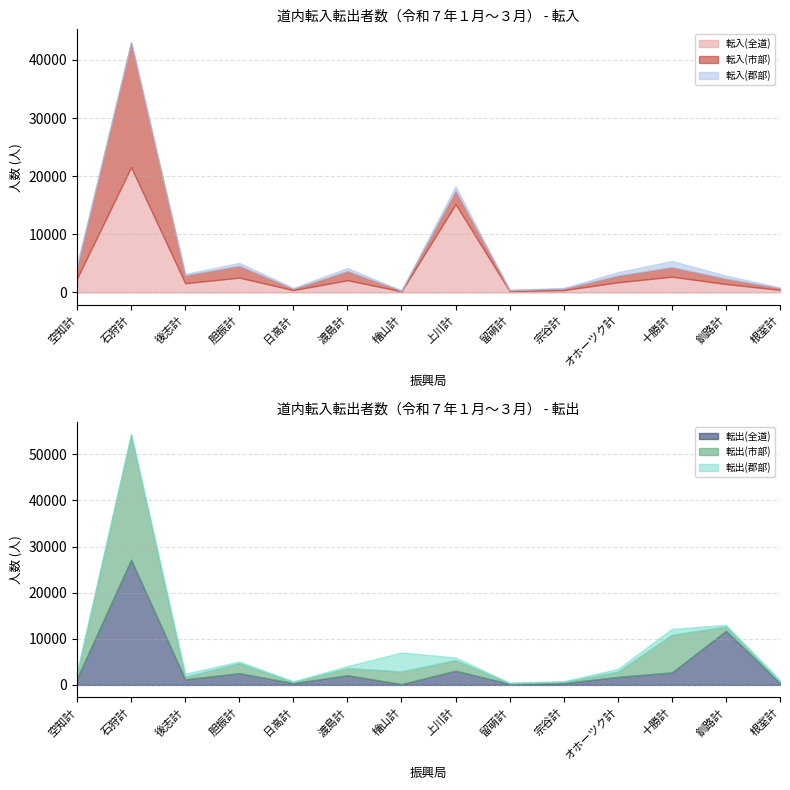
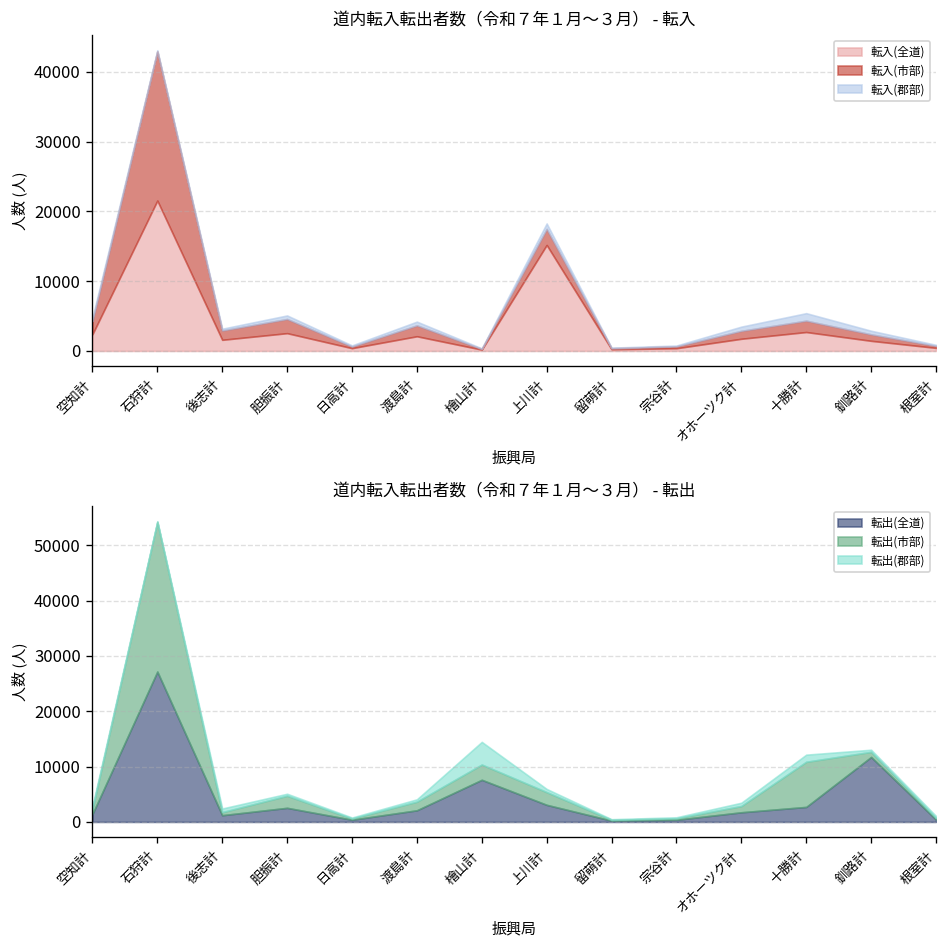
道内転入転出者数（令和７年１月～３月） - 転出, 転出(全道), 檜山計: 0 -> 8000
